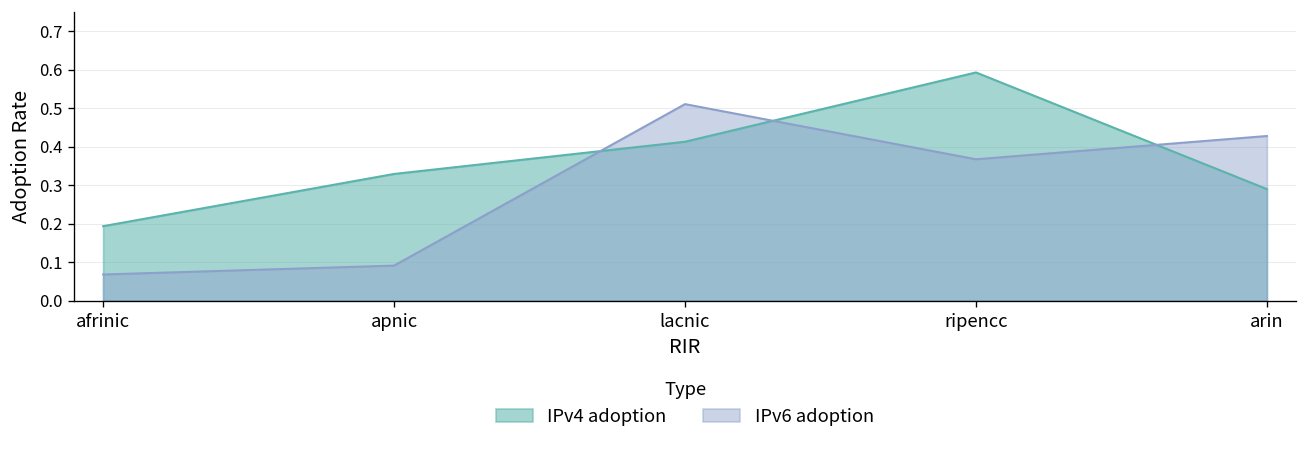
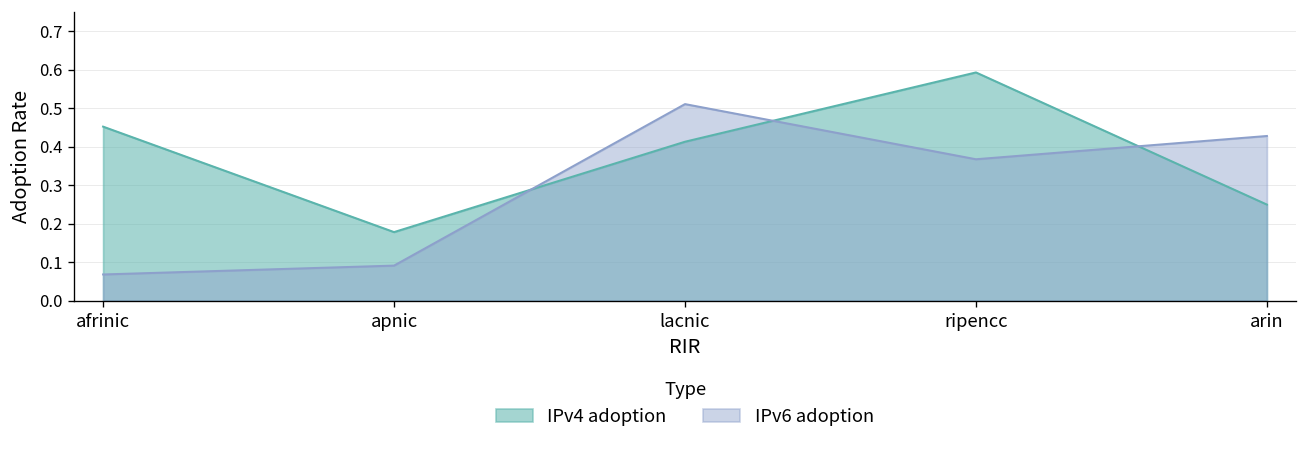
IPv4 adoption, afrinic: 0.19 -> 0.45
IPv4 adoption, apnic: 0.33 -> 0.18
IPv4 adoption, arin: 0.29 -> 0.25
